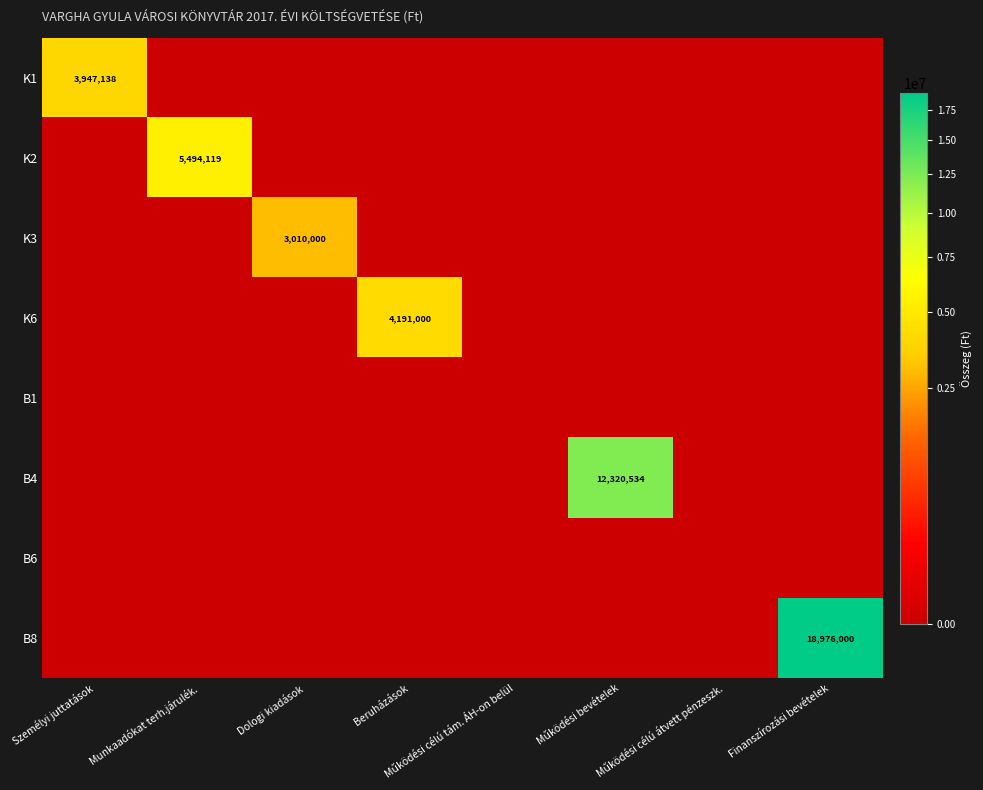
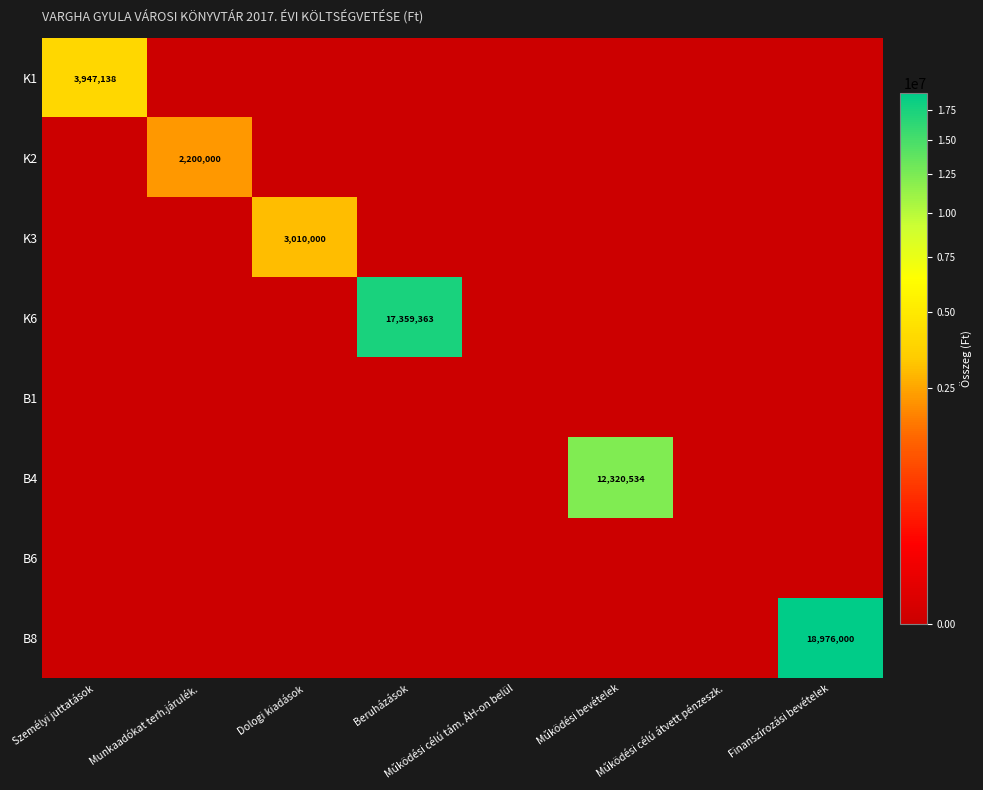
K2, Munkaadókat terh.járulék.: 5,494,119 -> 2,200,000
K6, Beruházások: 4,191,000 -> 17,359,363
